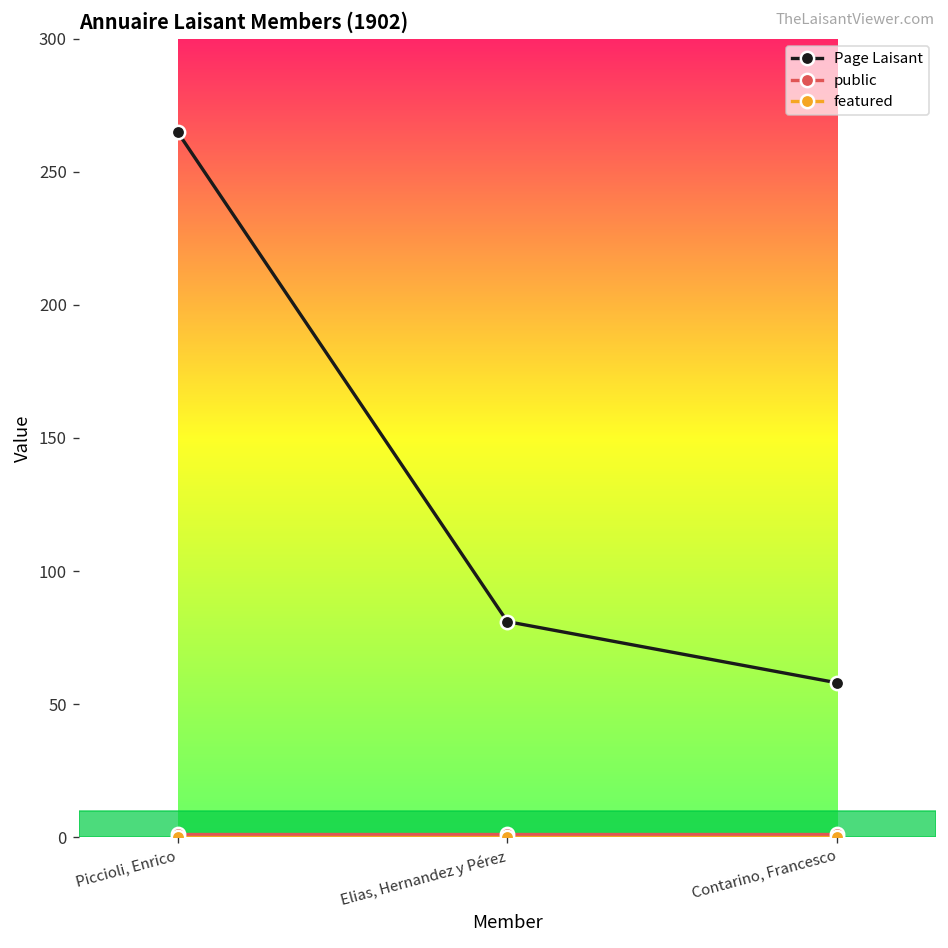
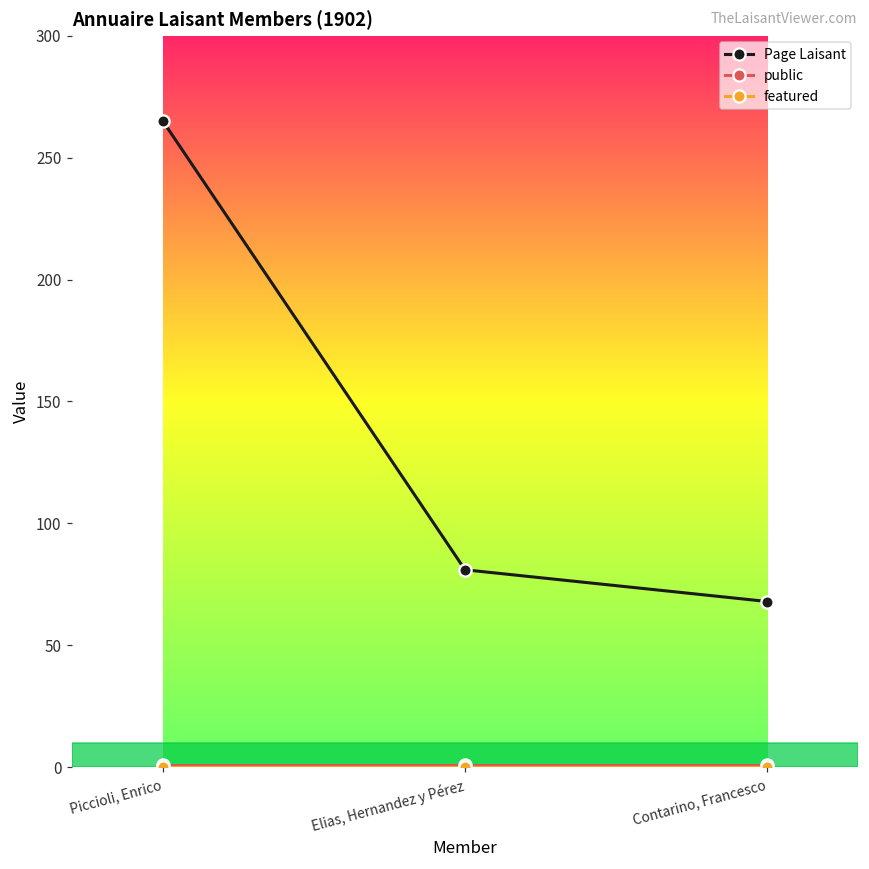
Page Laisant, Contarino, Francesco: 58 -> 68
